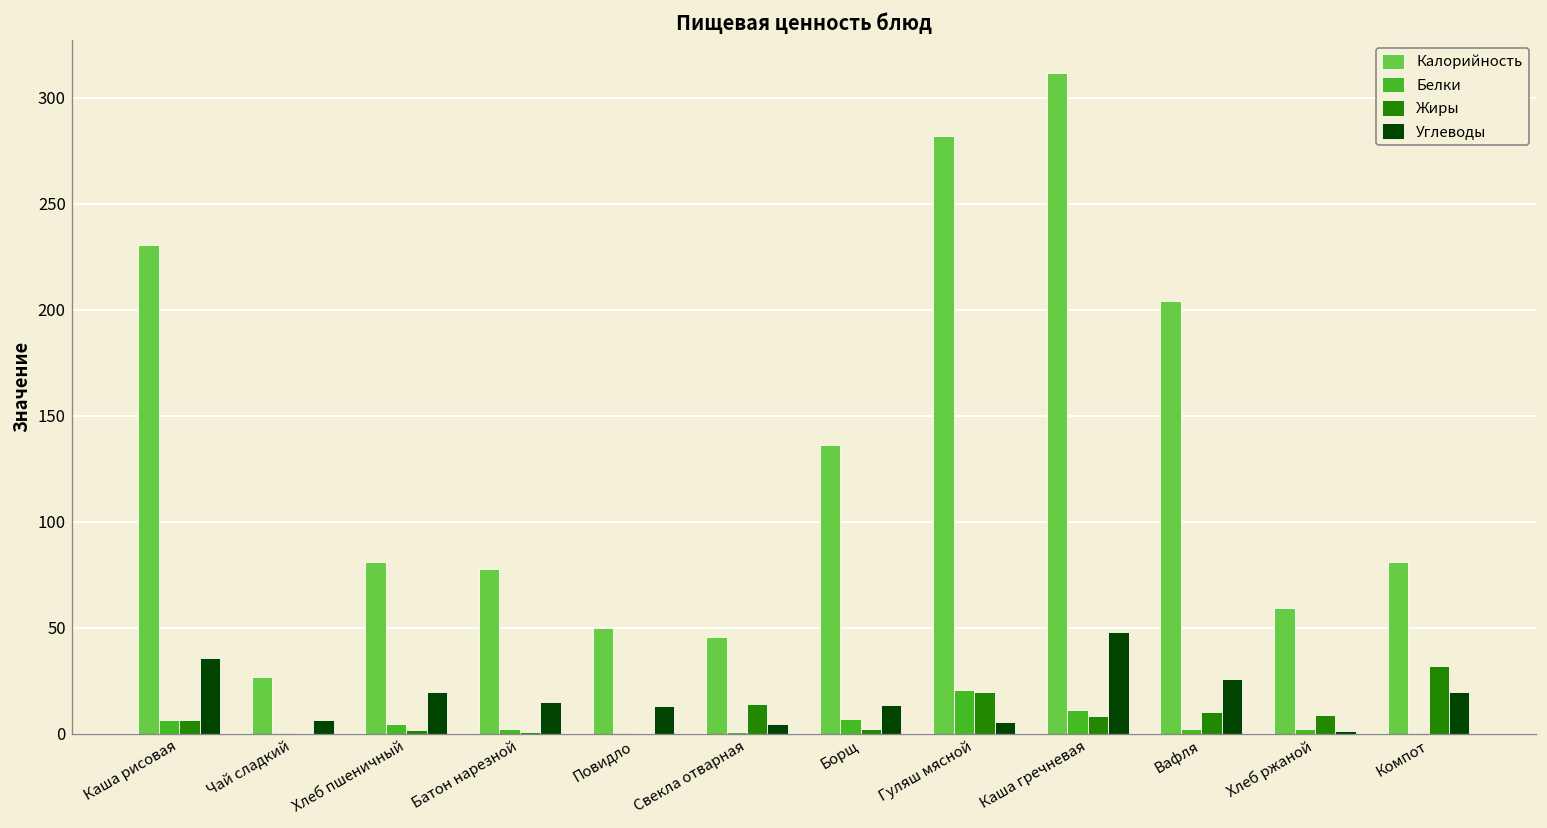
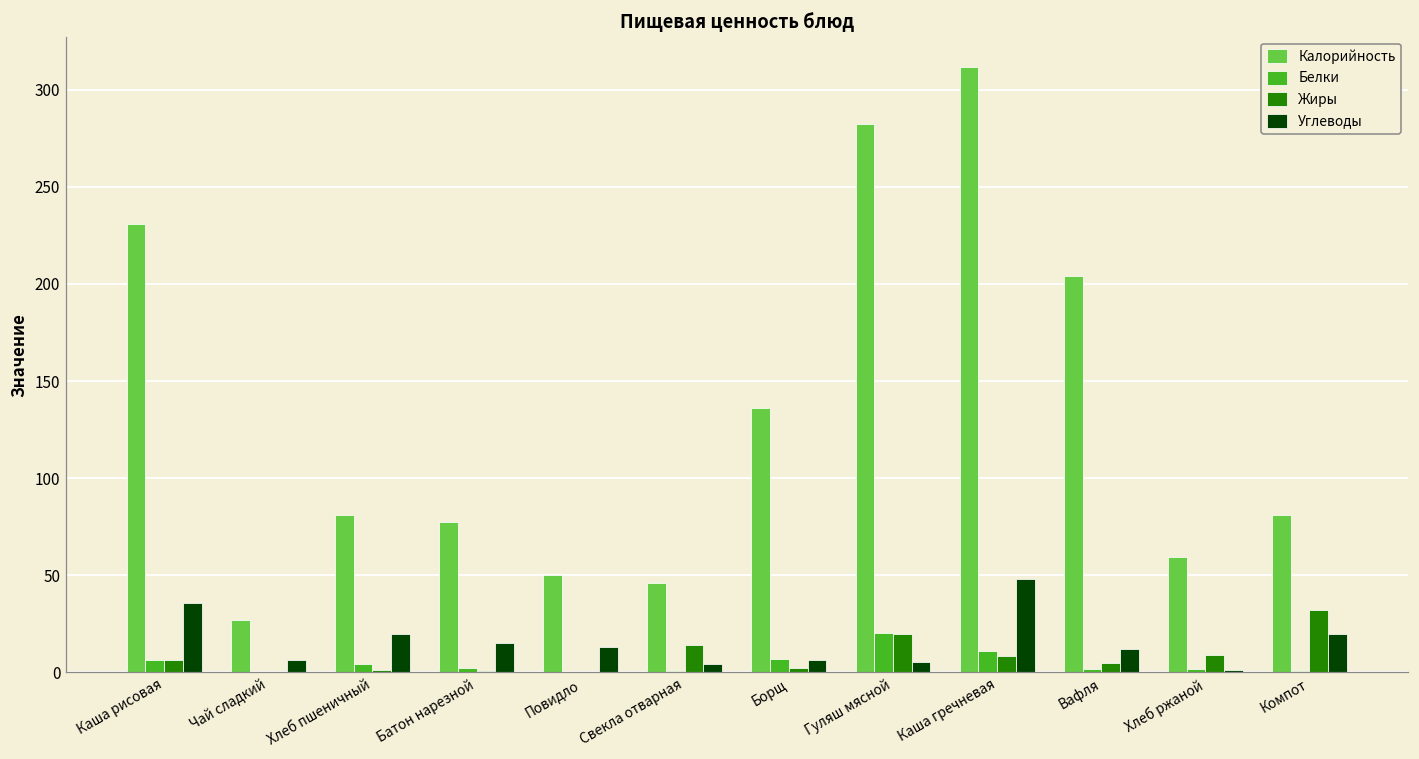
Углеводы, Борщ: 14 -> 6
Жиры, Вафля: 10 -> 5
Углеводы, Вафля: 26 -> 12
